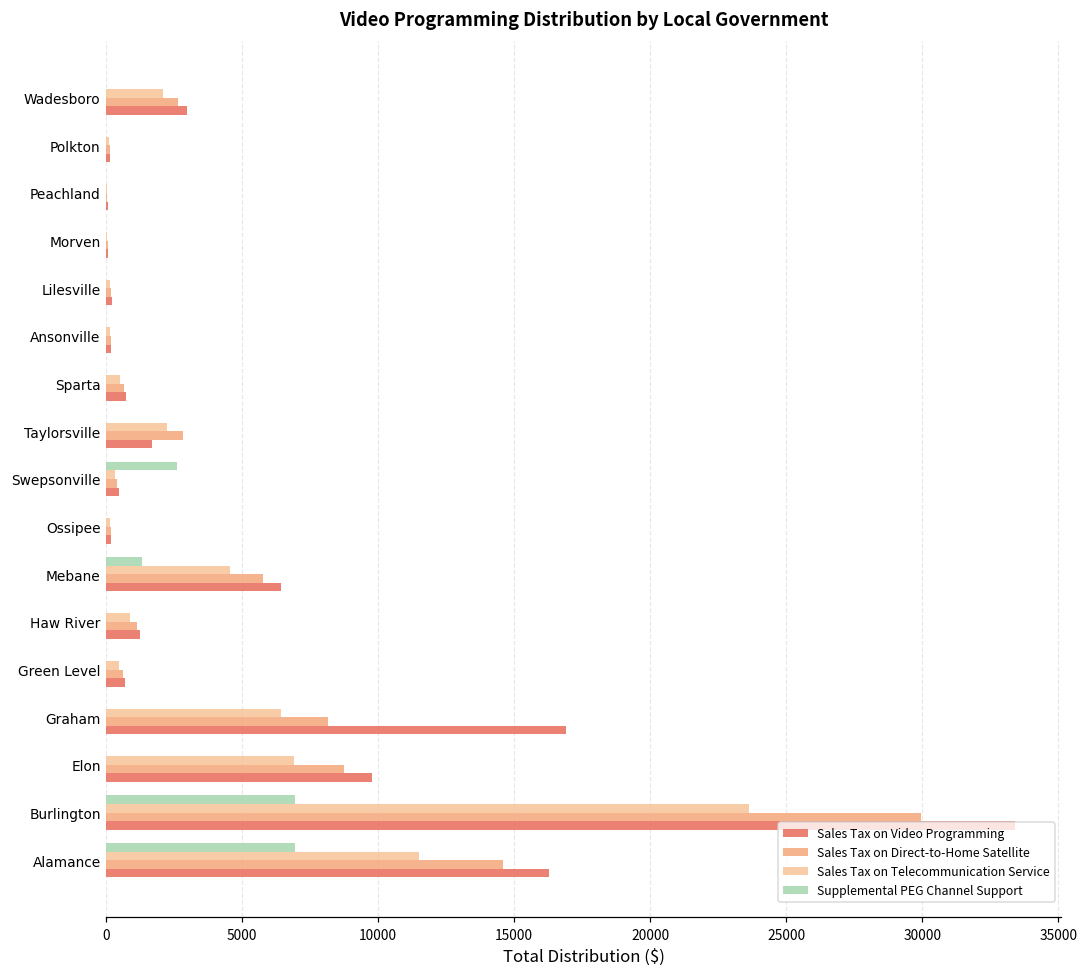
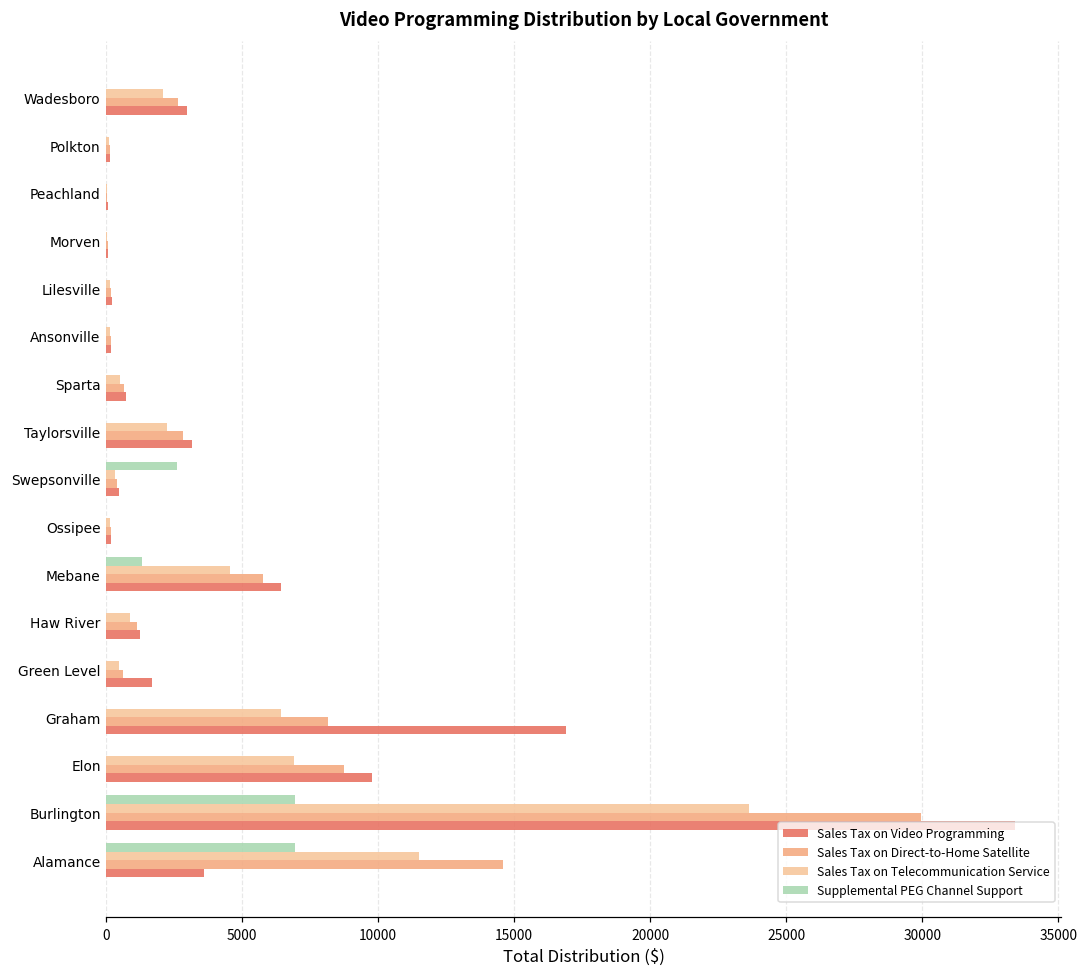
Sales Tax on Video Programming, Taylorsville: 1700 -> 3200
Sales Tax on Video Programming, Green Level: 700 -> 1700
Sales Tax on Video Programming, Alamance: 16300 -> 3600
